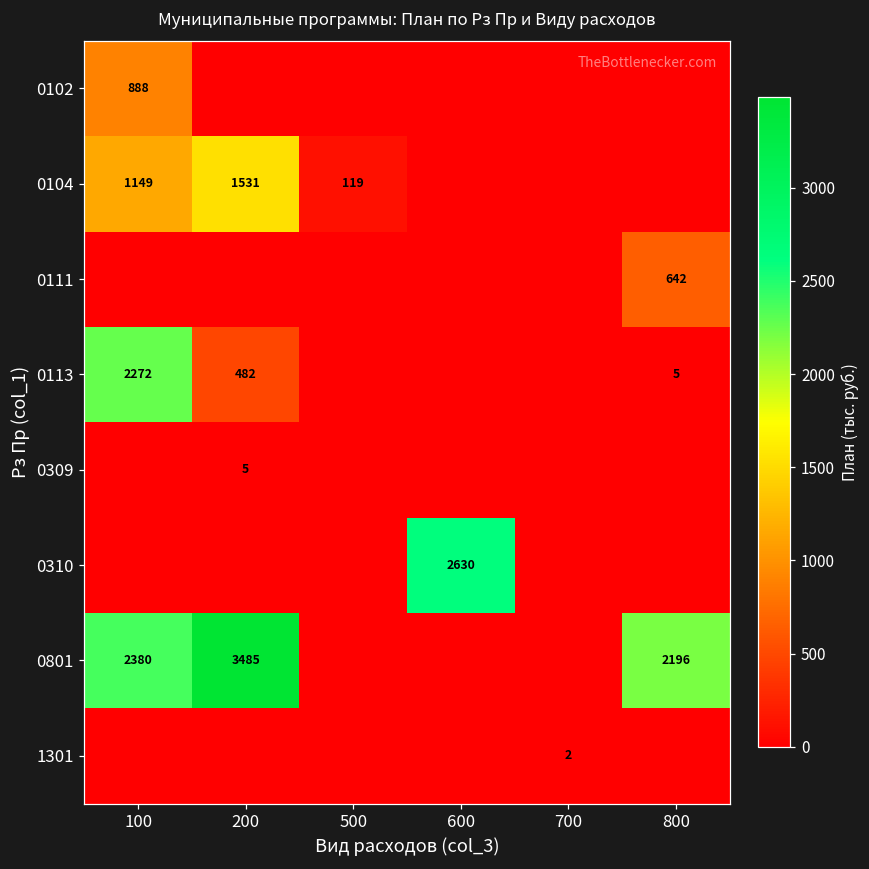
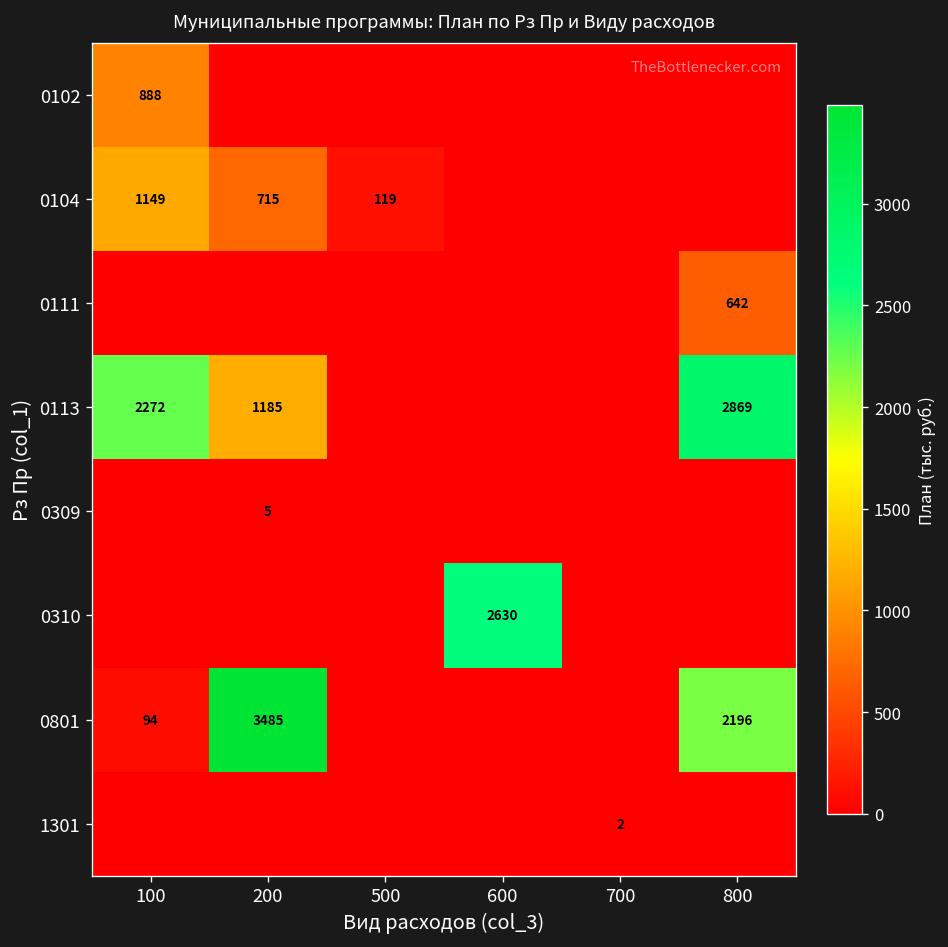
0104, 200: 1531 -> 715
0113, 200: 482 -> 1185
0113, 800: 5 -> 2869
0801, 100: 2380 -> 94
